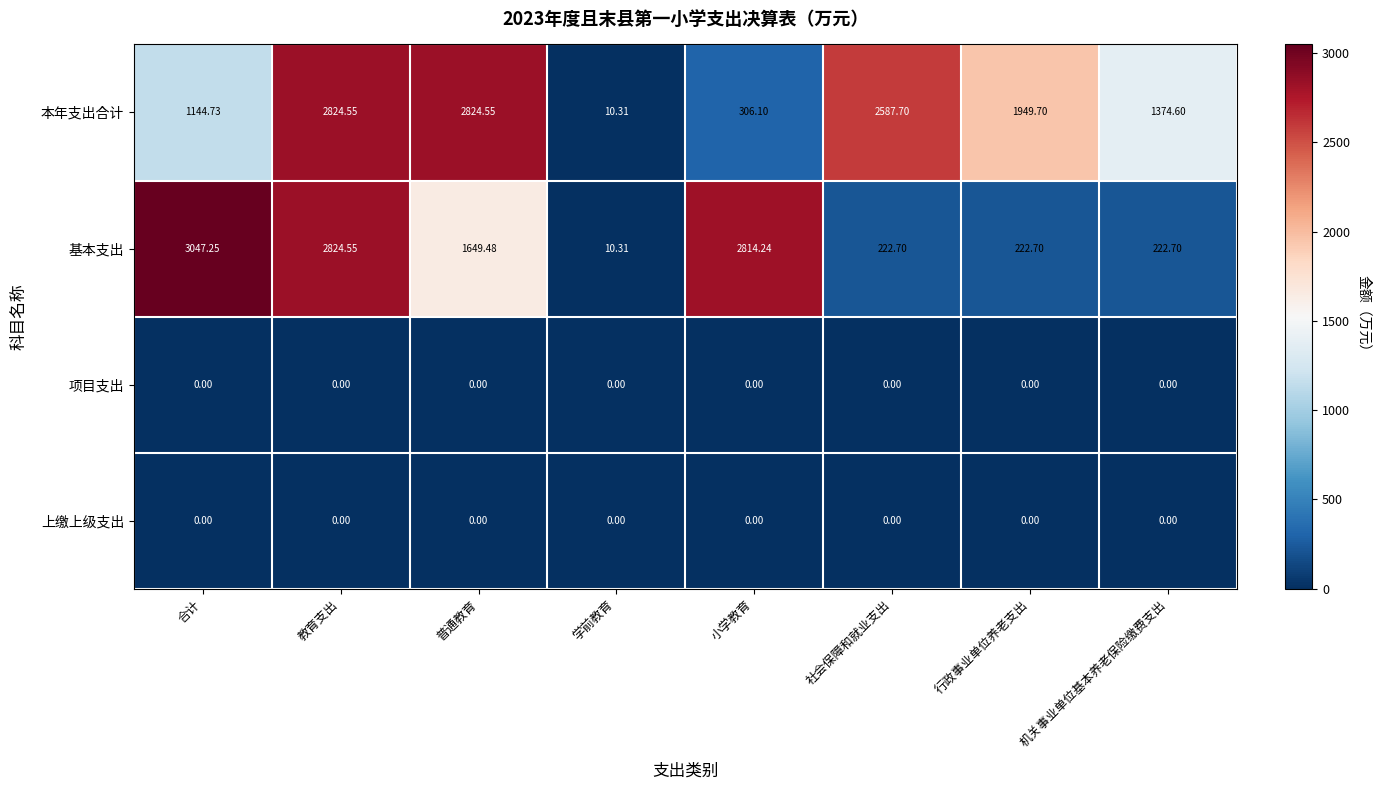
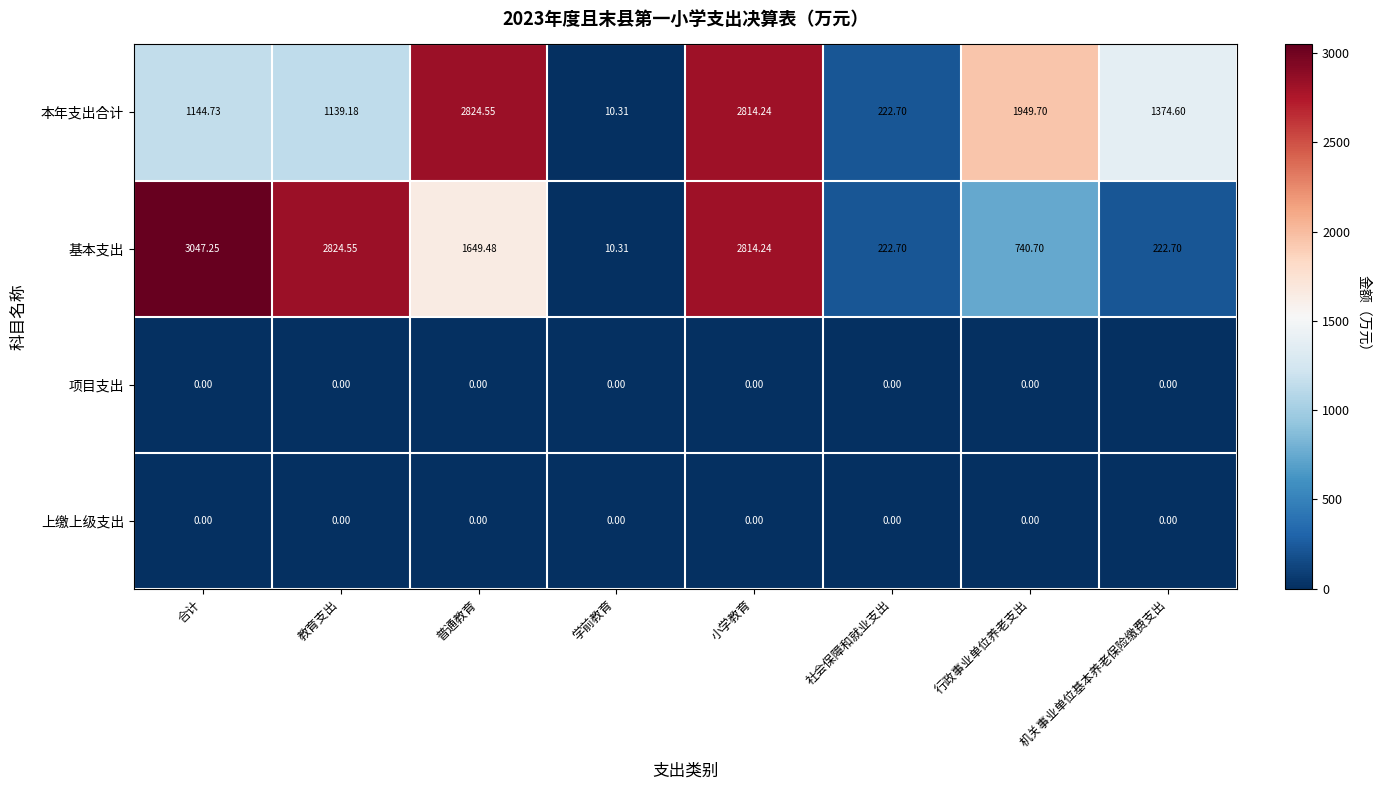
本年支出合计, 教育支出: 2824.55 -> 1139.18
本年支出合计, 小学教育: 306.10 -> 2814.24
本年支出合计, 社会保障和就业支出: 2587.70 -> 222.70
基本支出, 行政事业单位养老支出: 222.70 -> 740.70
